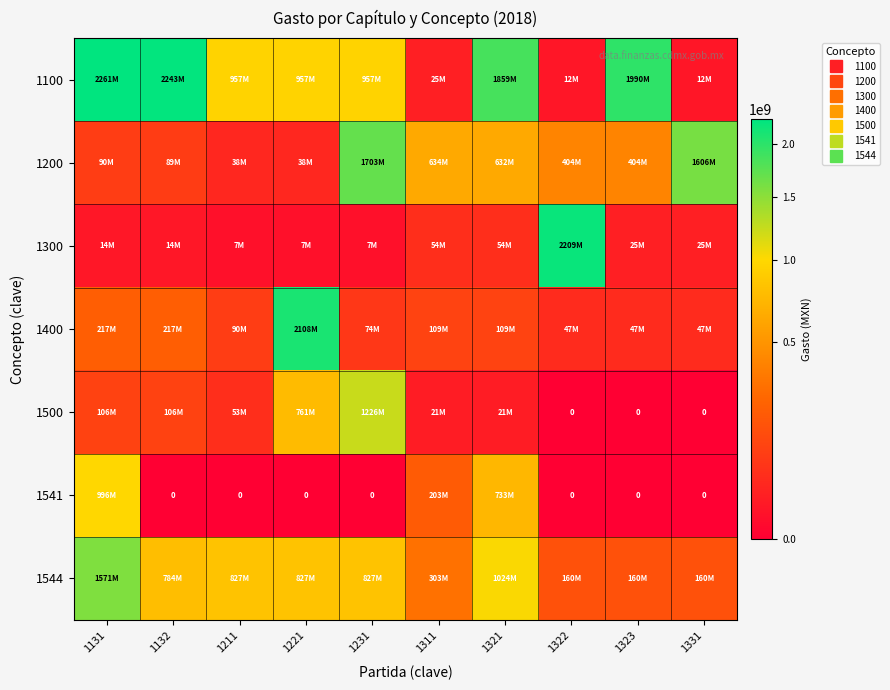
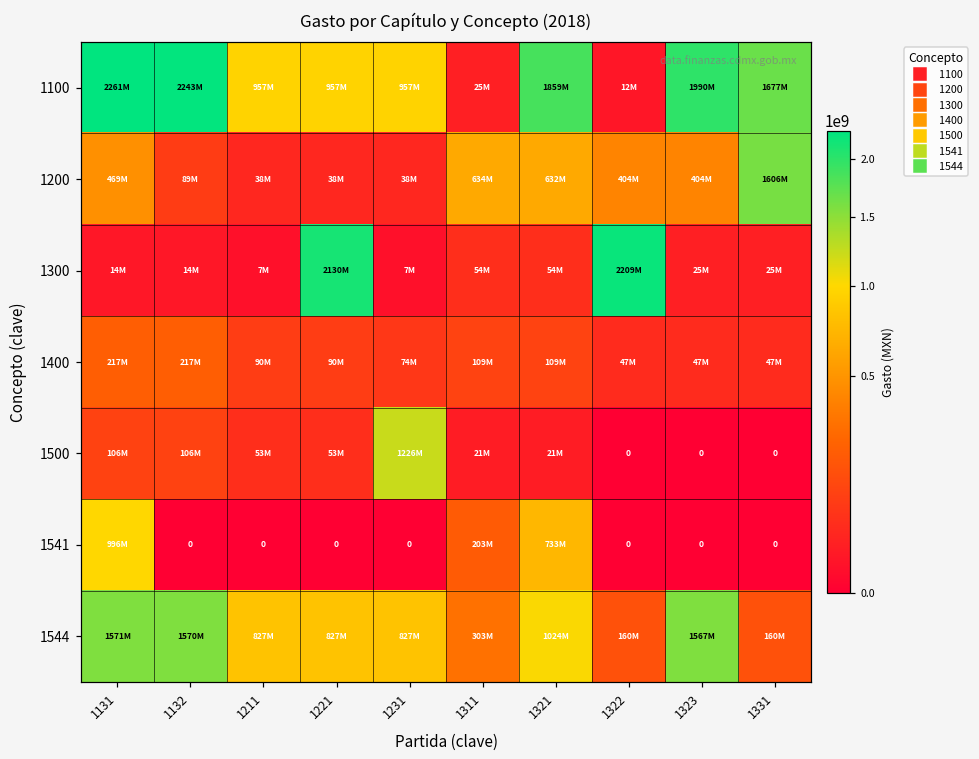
1100, 1331: 12M -> 1677M
1200, 1131: 90M -> 469M
1200, 1231: 1703M -> 38M
1300, 1221: 7M -> 2130M
1400, 1221: 2108M -> 90M
1500, 1221: 761M -> 53M
1544, 1132: 784M -> 1570M
1544, 1323: 160M -> 1567M
